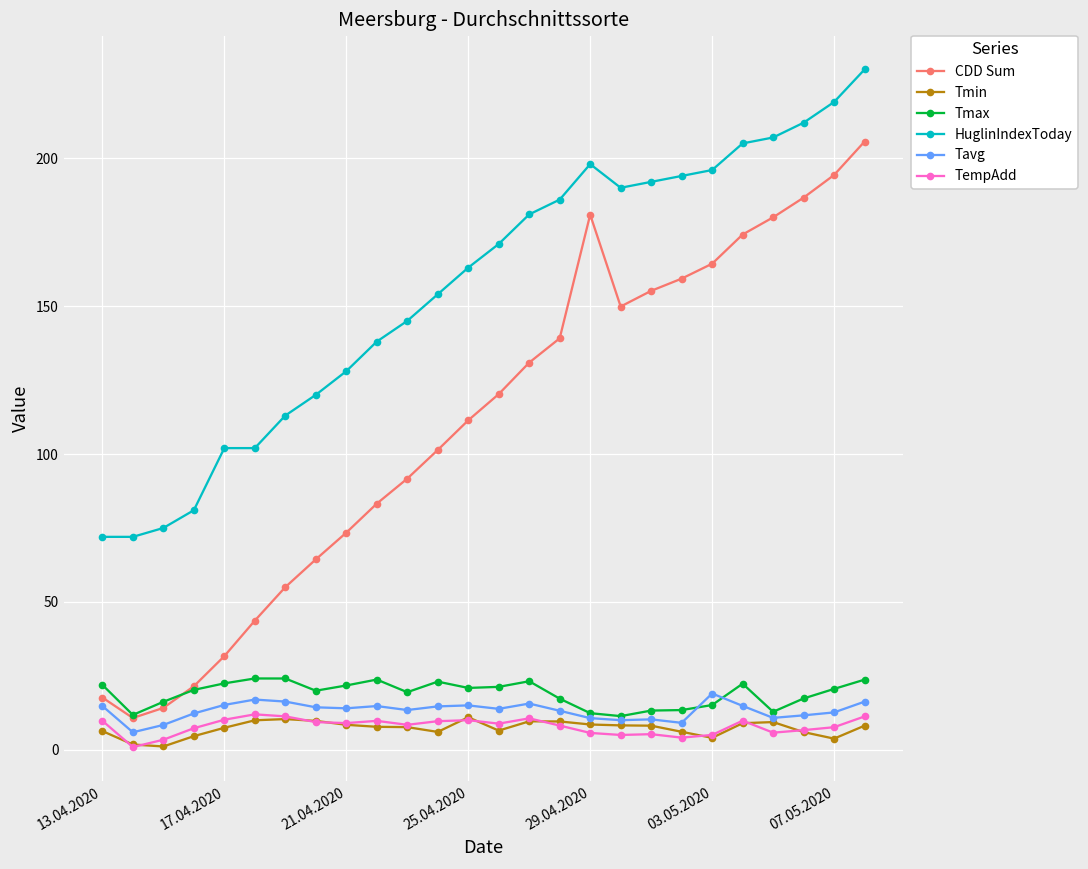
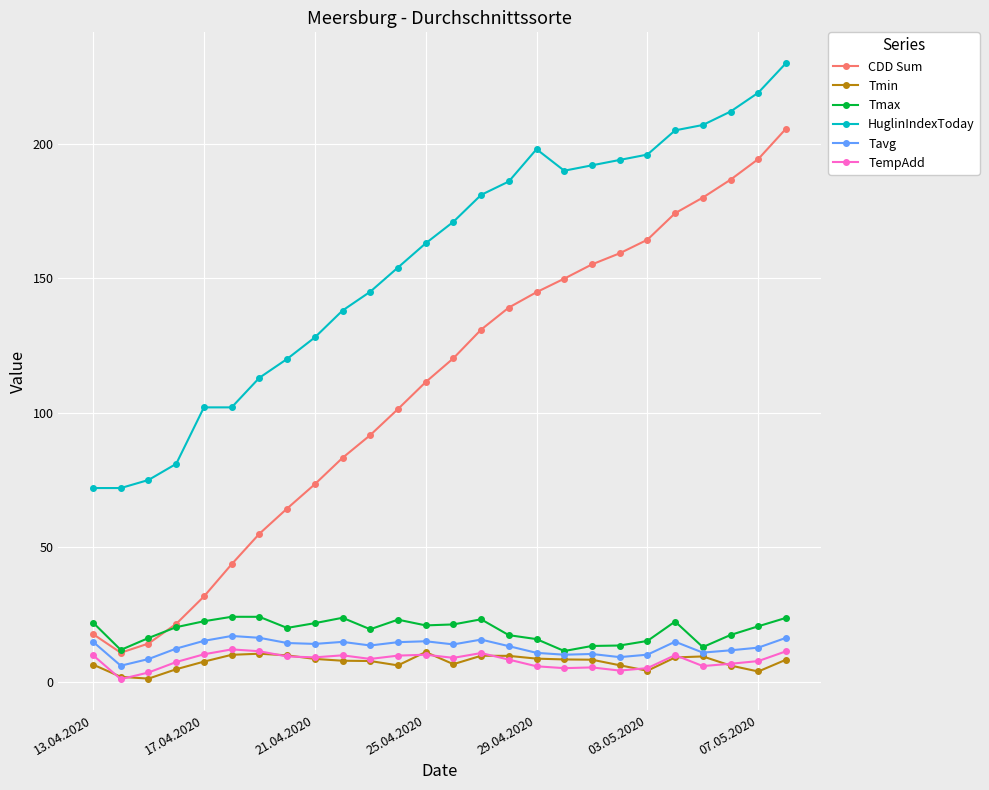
CDD Sum, 29.04.2020: 181 -> 145
Tmax, 29.04.2020: 12 -> 16
Tavg, 03.05.2020: 19 -> 10
